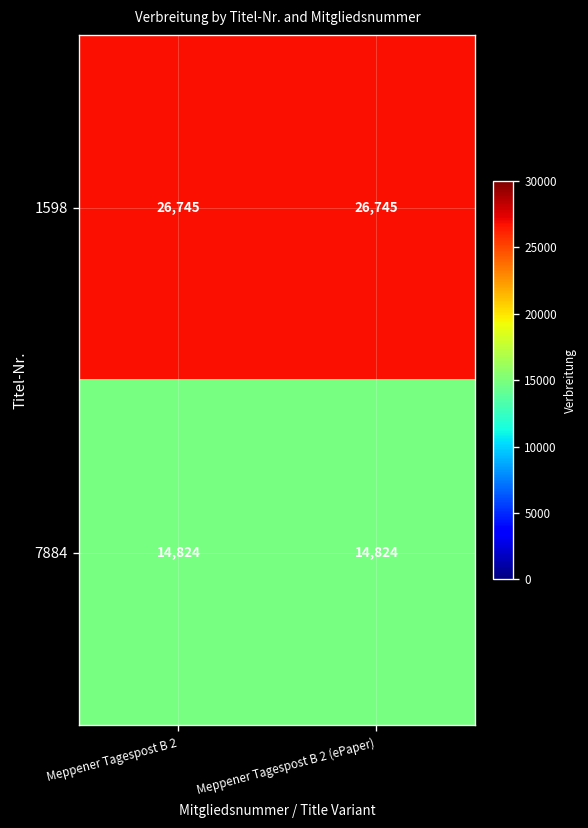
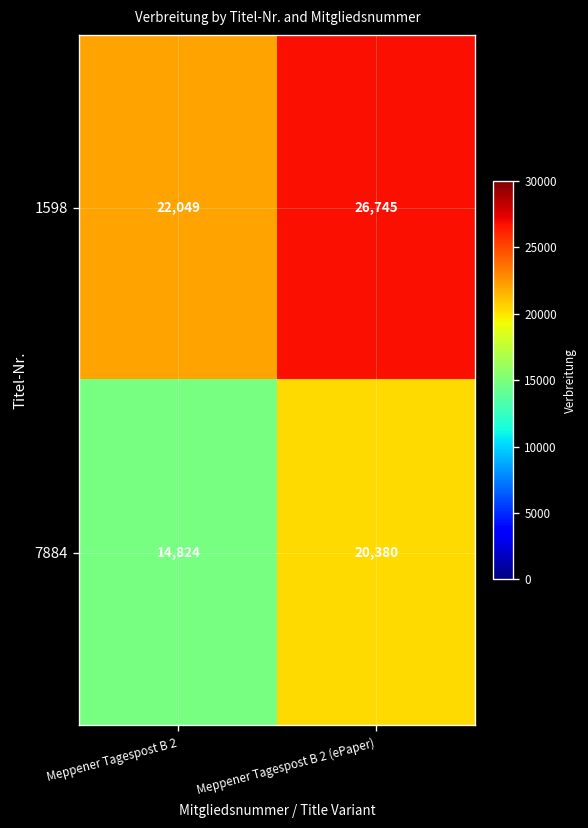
1598, Meppener Tagespost B 2: 26,745 -> 22,049
7884, Meppener Tagespost B 2 (ePaper): 14,824 -> 20,380
